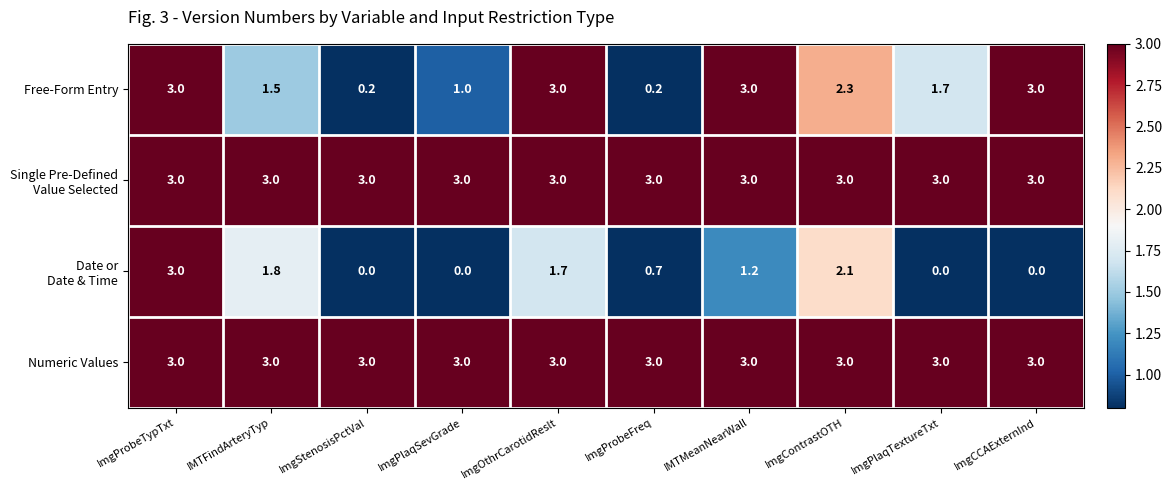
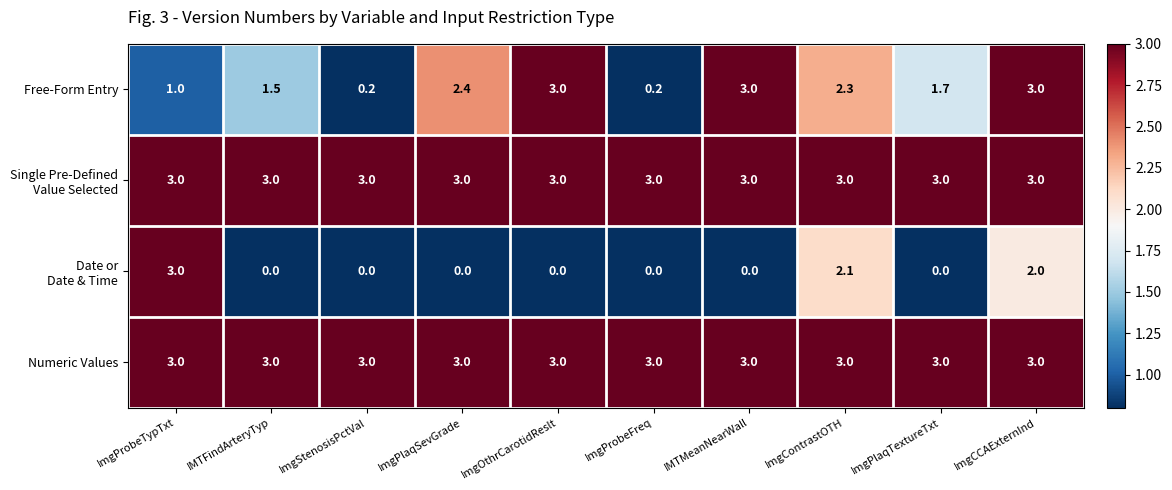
Free-Form Entry, ImgProbeTypTxt: 3.0 -> 1.0
Free-Form Entry, ImgPlaqSevGrade: 1.0 -> 2.4
Date or Date & Time, IMTFindArteryTyp: 1.8 -> 0.0
Date or Date & Time, ImgOthrCarotidReslt: 1.7 -> 0.0
Date or Date & Time, ImgProbeFreq: 0.7 -> 0.0
Date or Date & Time, IMTMeanNearWall: 1.2 -> 0.0
Date or Date & Time, ImgCCAExternInd: 0.0 -> 2.0
